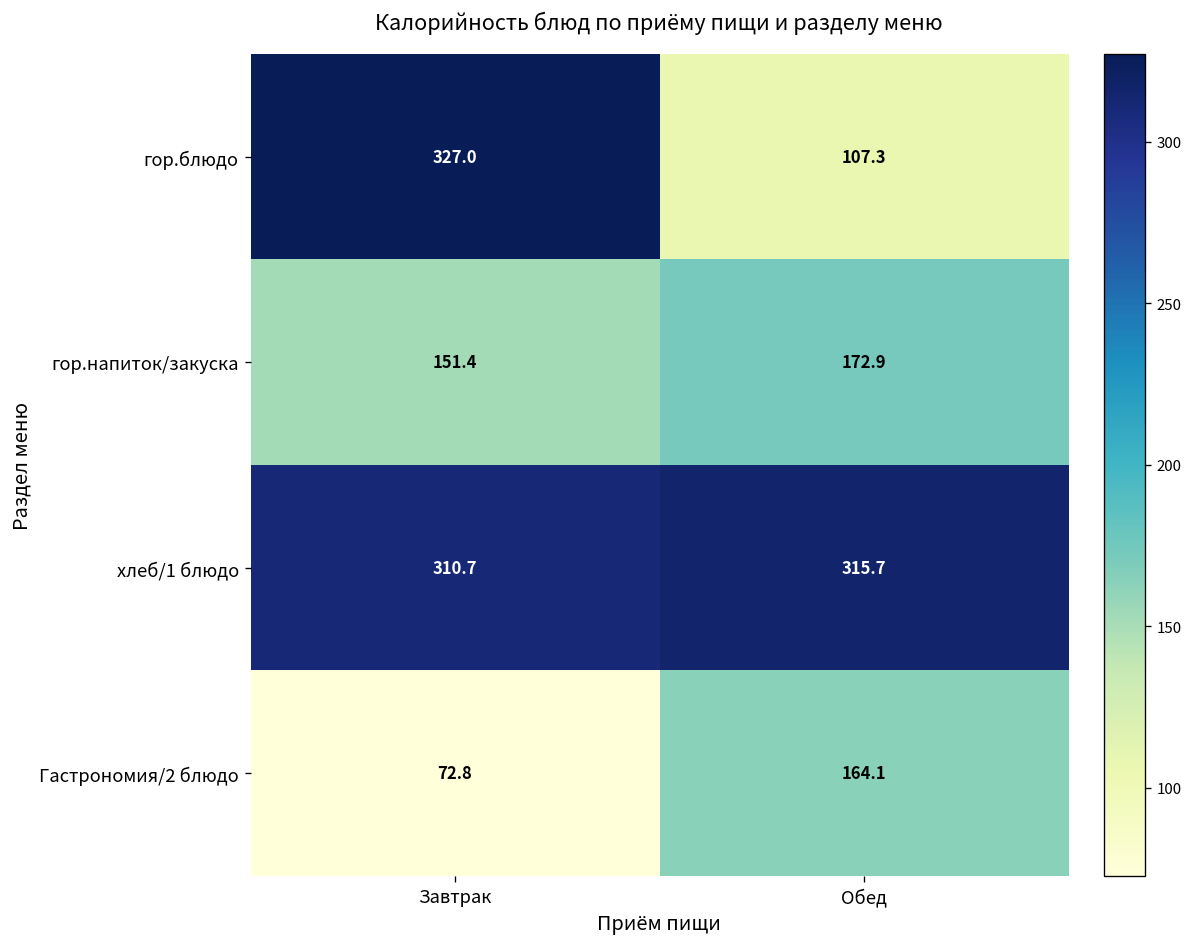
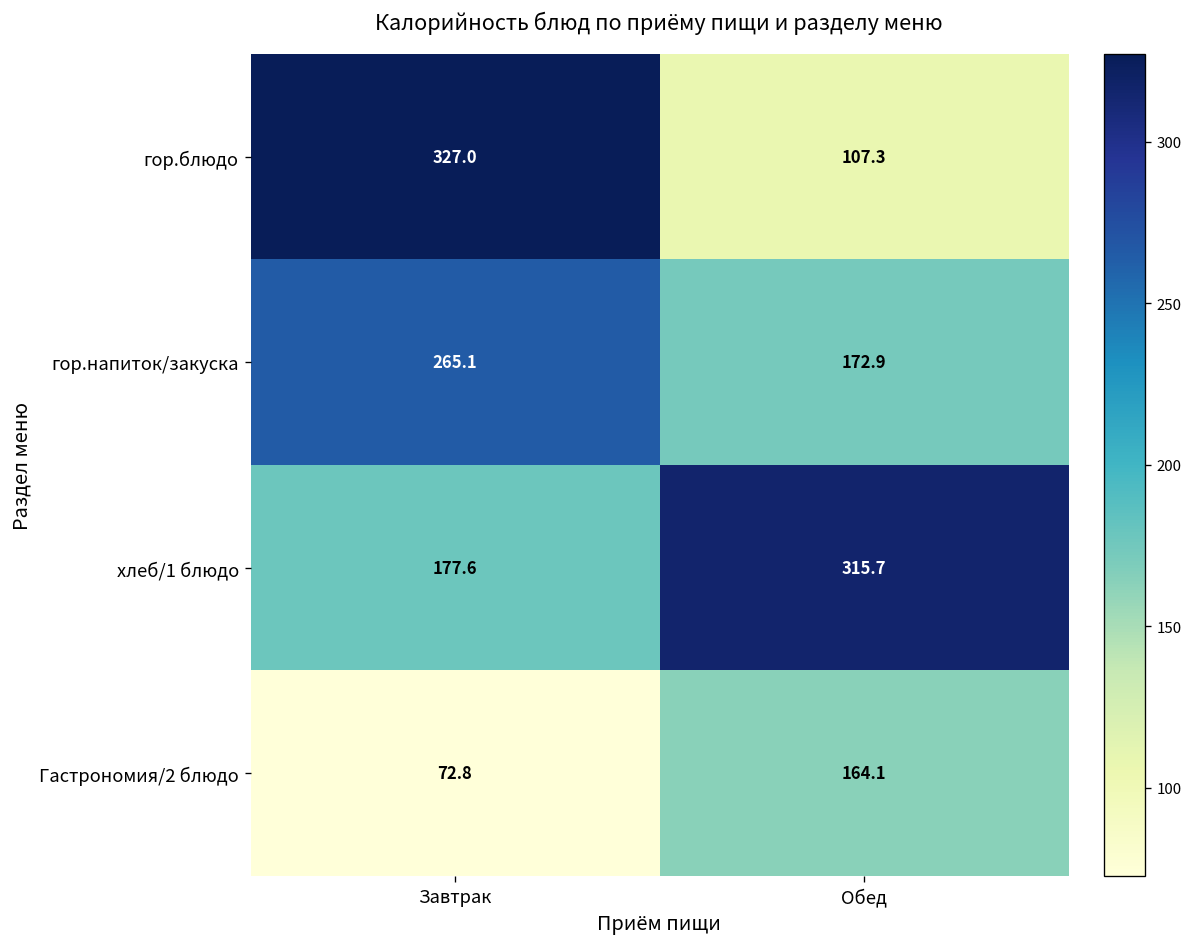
гор.напиток/закуска, Завтрак: 151.4 -> 265.1
хлеб/1 блюдо, Завтрак: 310.7 -> 177.6
